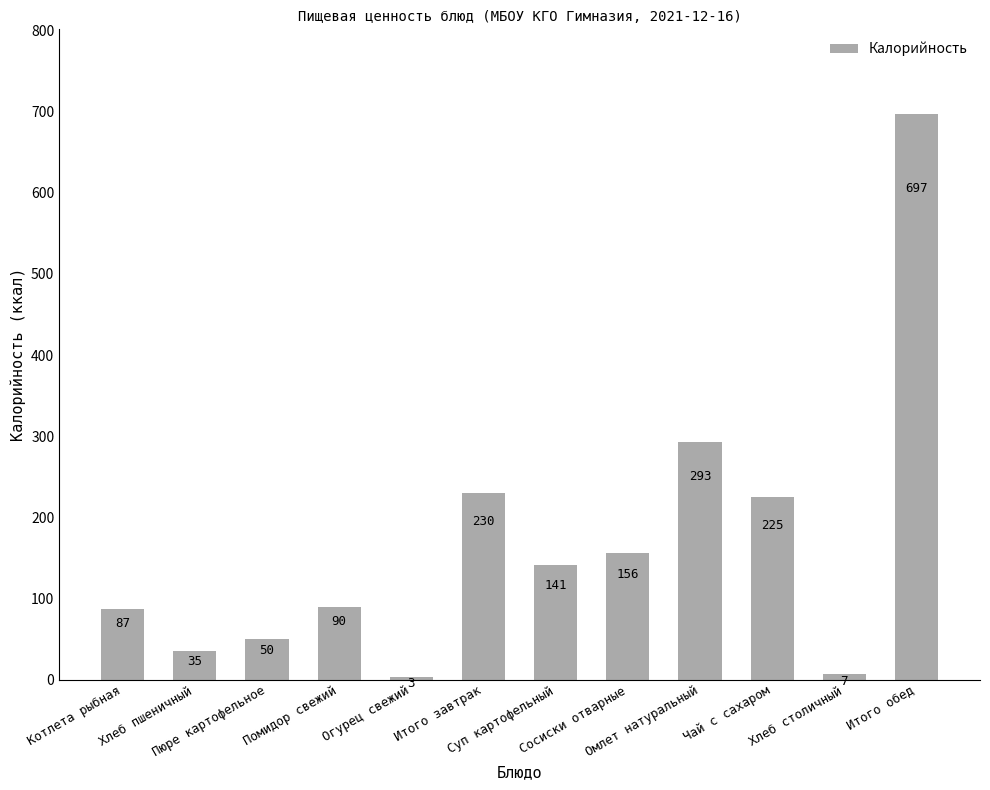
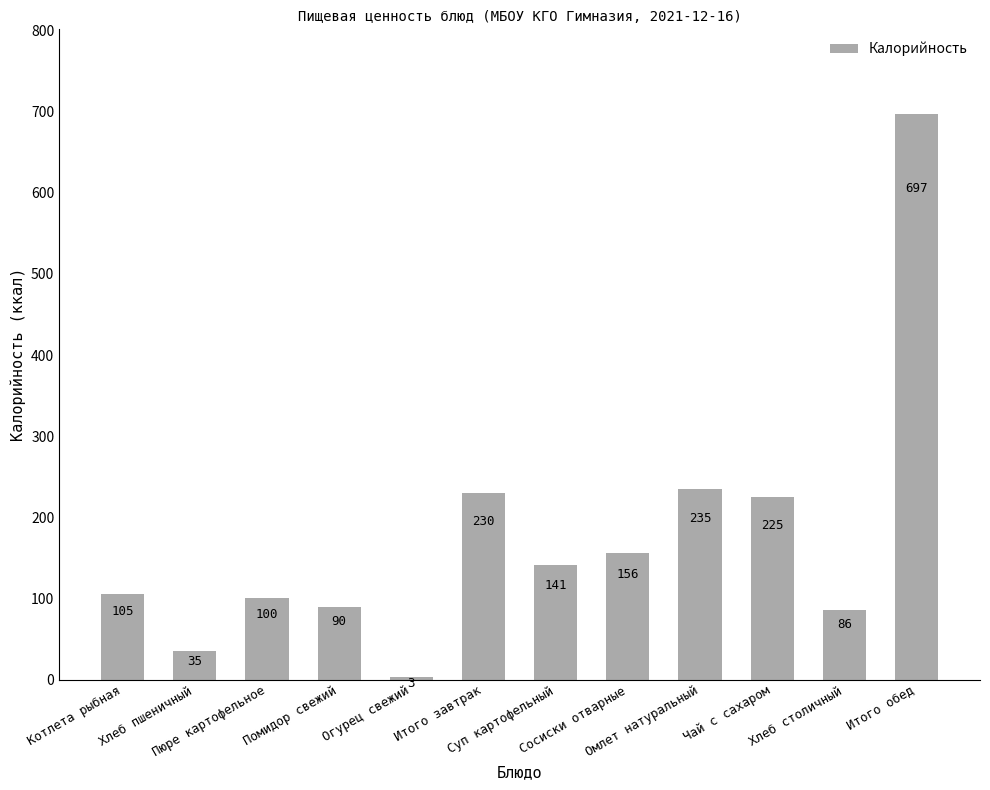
Котлета рыбная: 87 -> 105
Пюре картофельное: 50 -> 100
Омлет натуральный: 293 -> 235
Хлеб столичный: 7 -> 86
